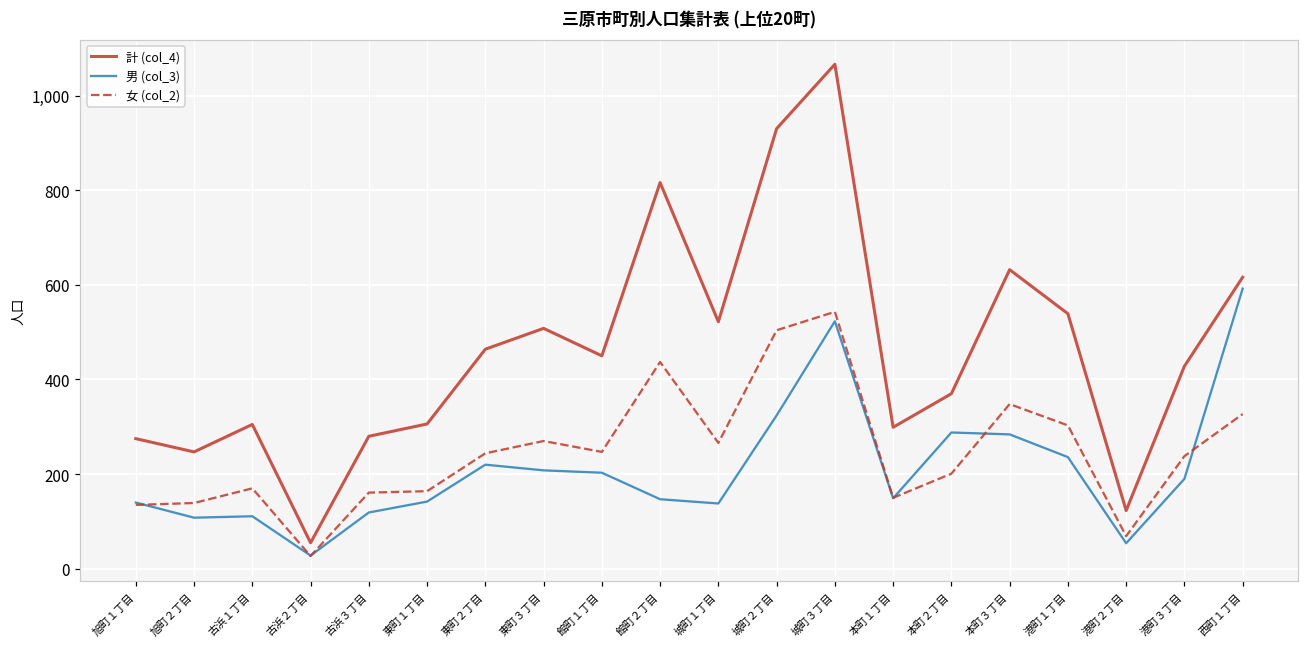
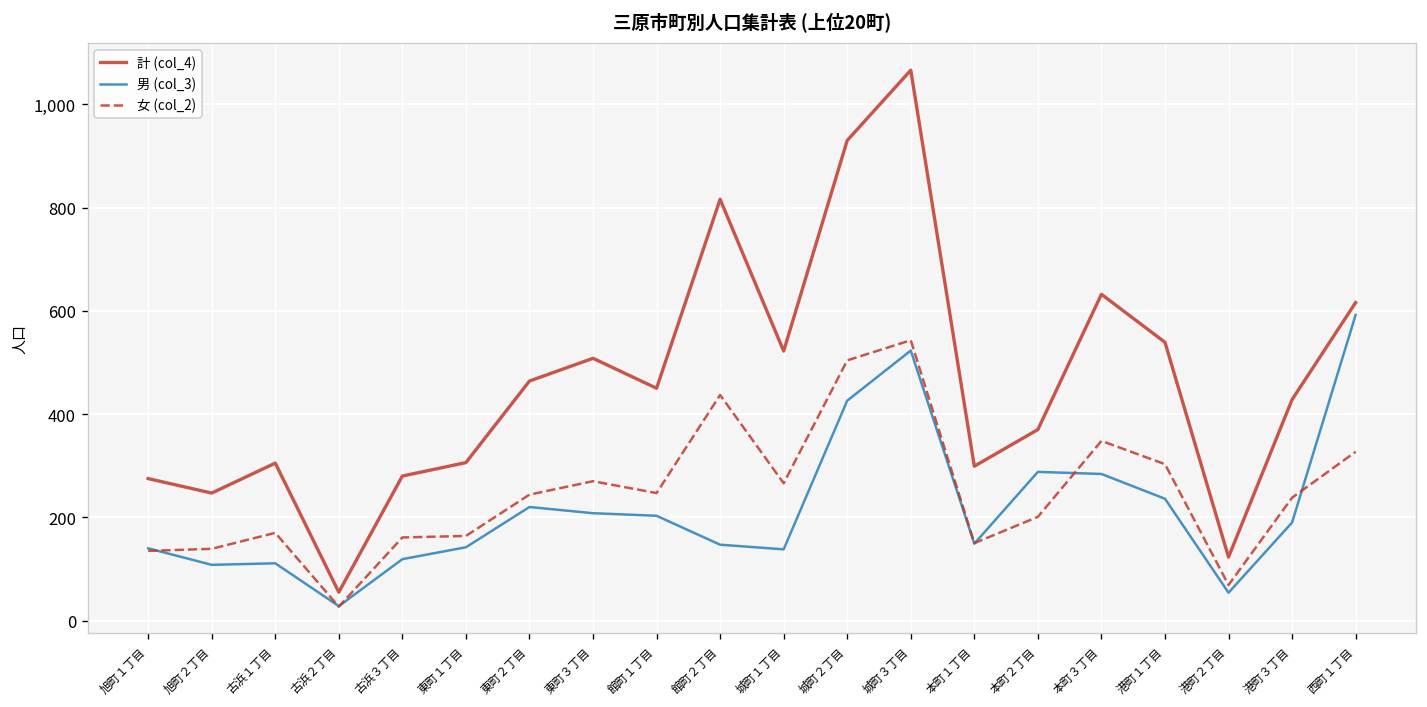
男 (col_3), 城町２丁目: 320 -> 430
